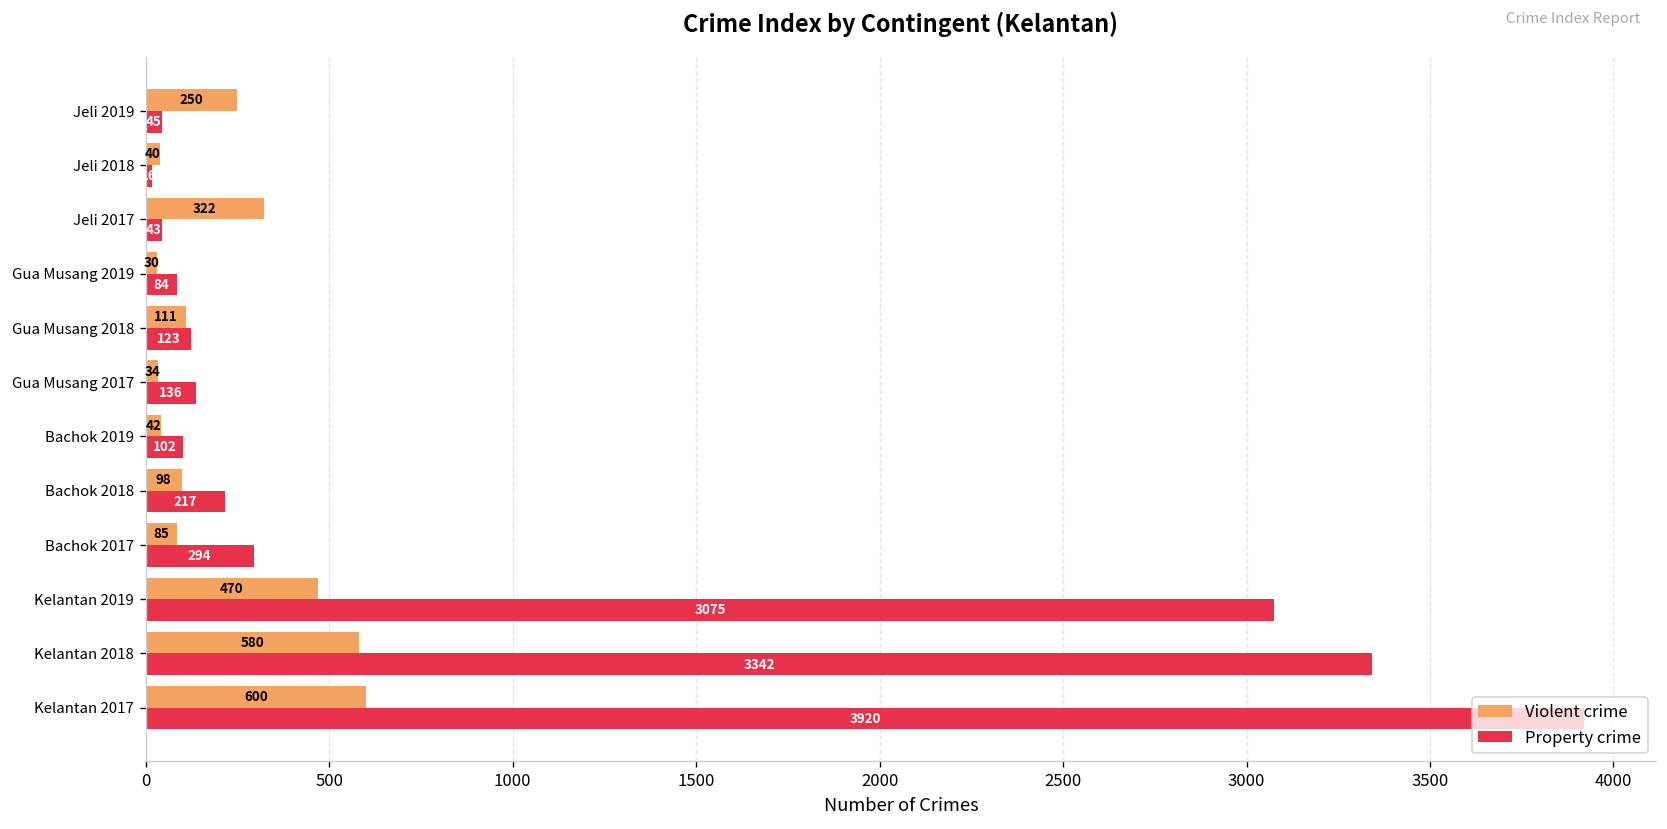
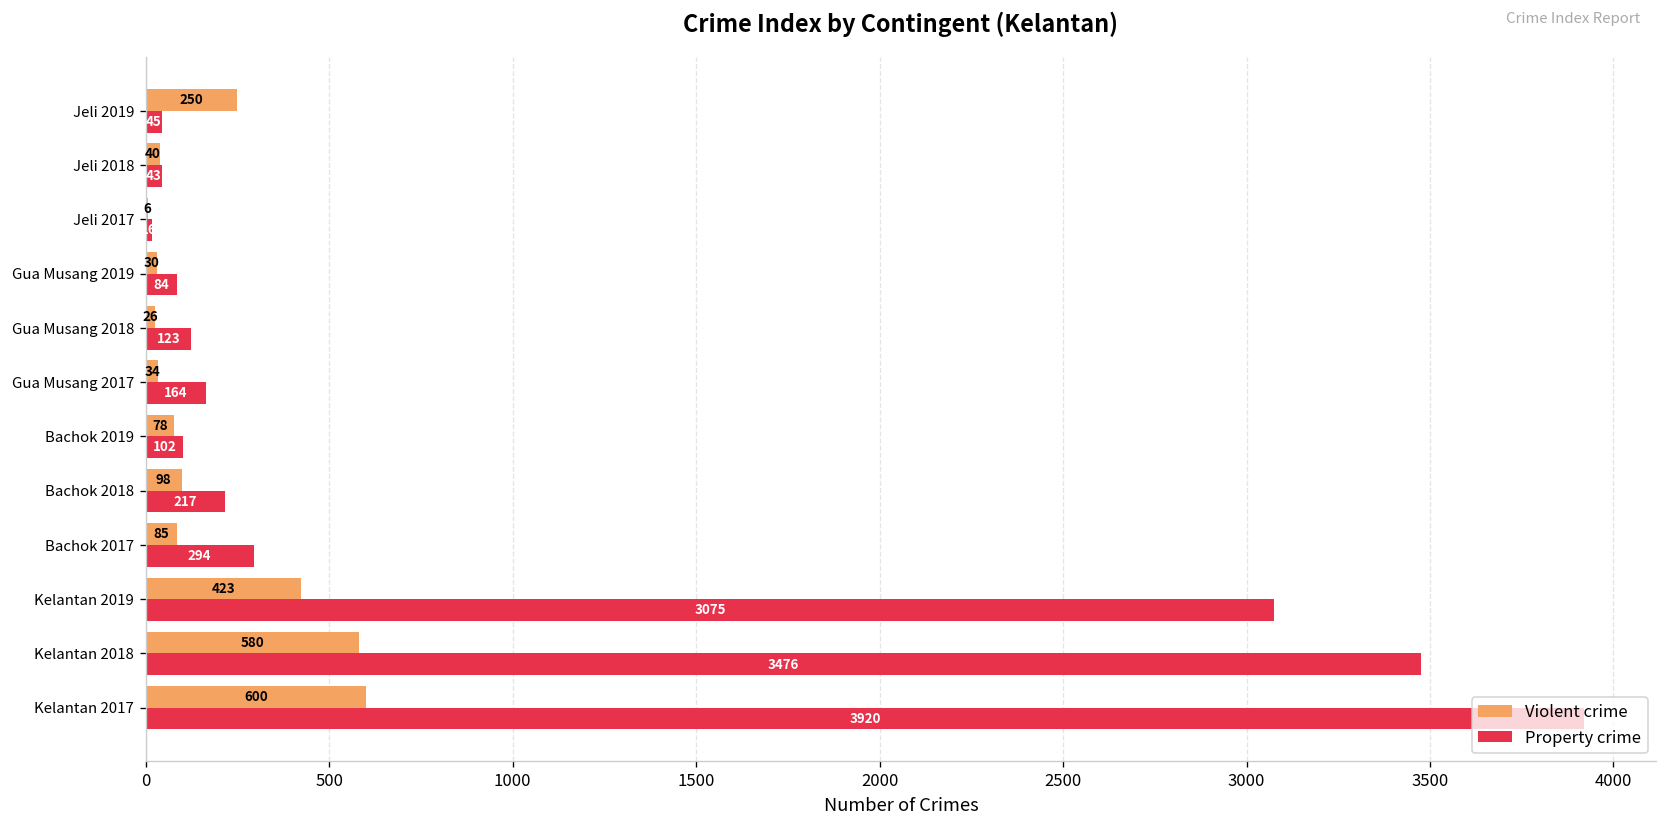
Property crime, Jeli 2018: 20 -> 40
Violent crime, Jeli 2017: 322 -> 6
Property crime, Jeli 2017: 40 -> 20
Violent crime, Gua Musang 2018: 111 -> 26
Property crime, Gua Musang 2017: 136 -> 164
Violent crime, Bachok 2019: 42 -> 78
Violent crime, Kelantan 2019: 470 -> 423
Property crime, Kelantan 2018: 3342 -> 3476
